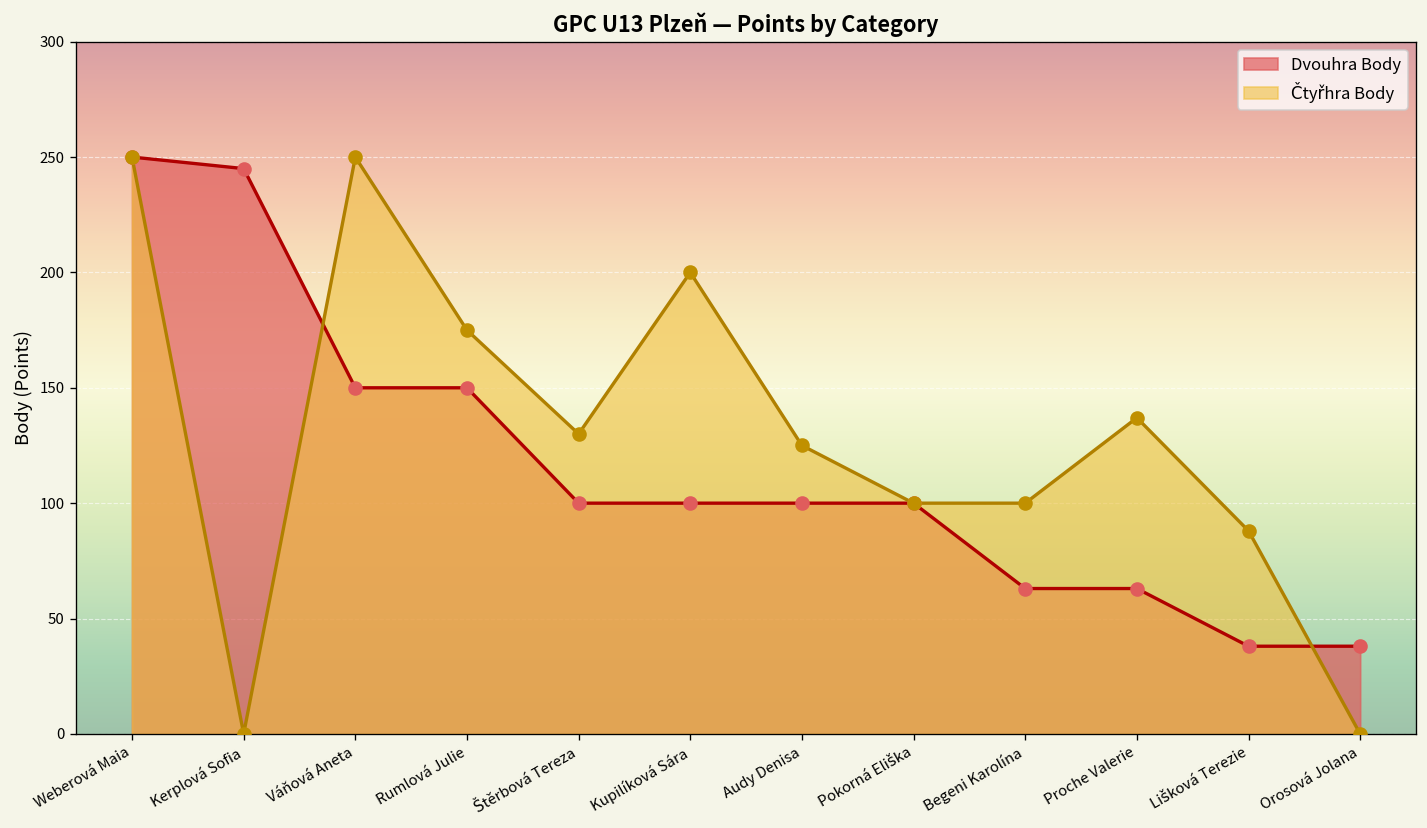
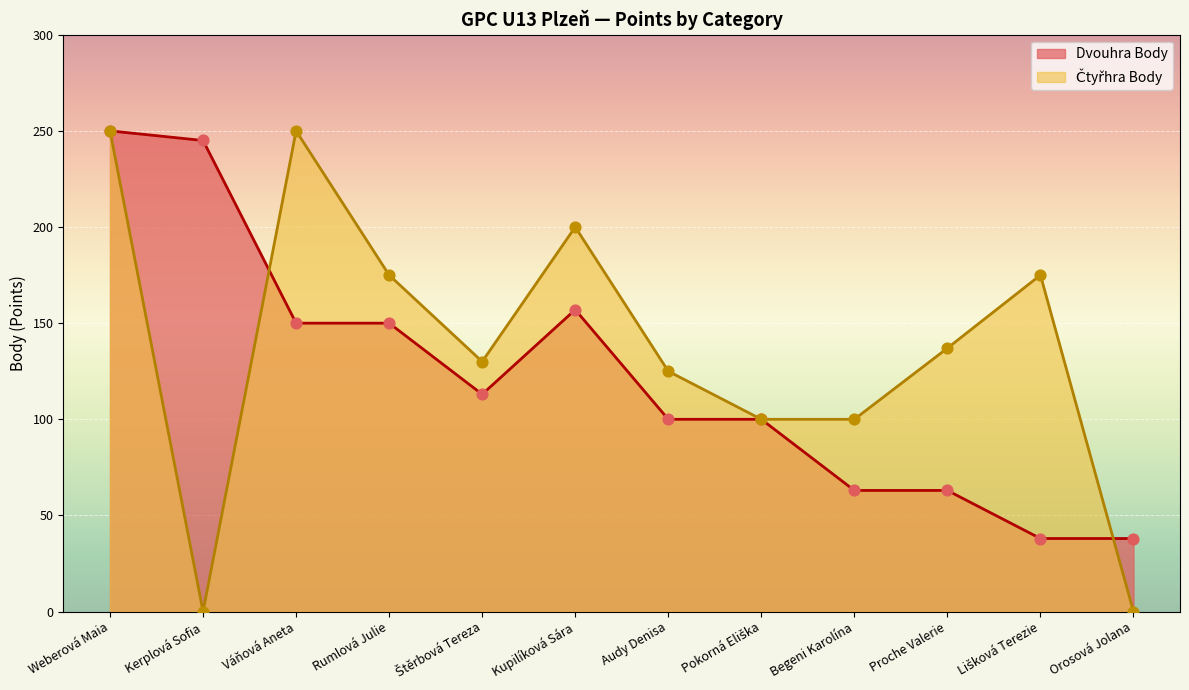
Dvouhra Body, Štěrbová Tereza: 100 -> 113
Dvouhra Body, Kupilíková Sára: 100 -> 157
Čtyřhra Body, Lišková Terezie: 88 -> 175
